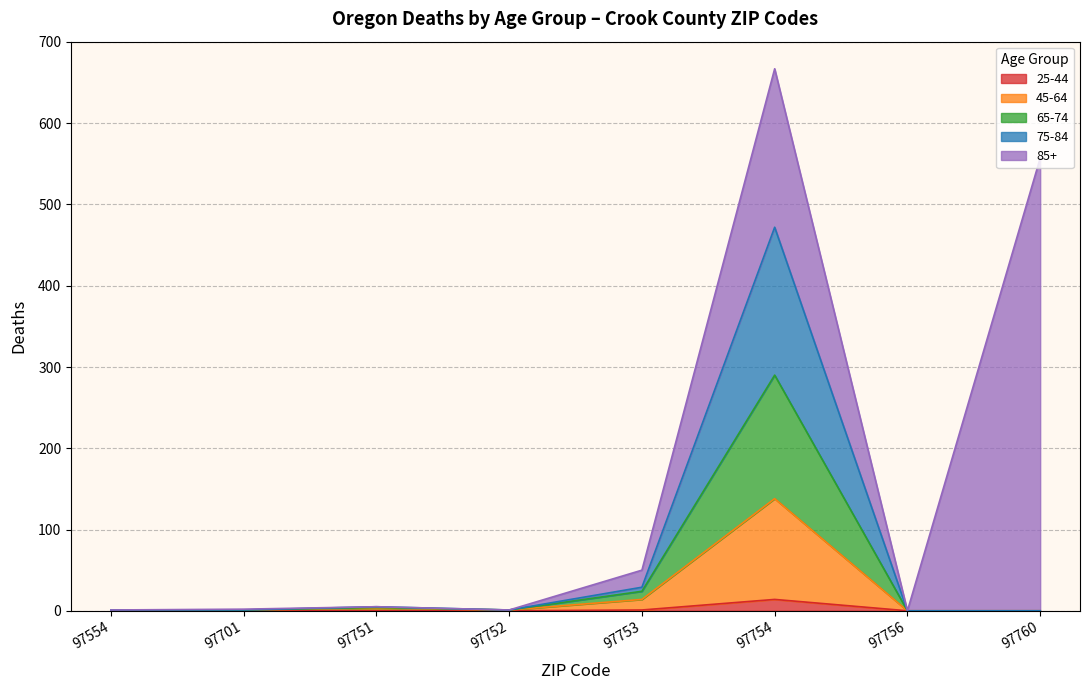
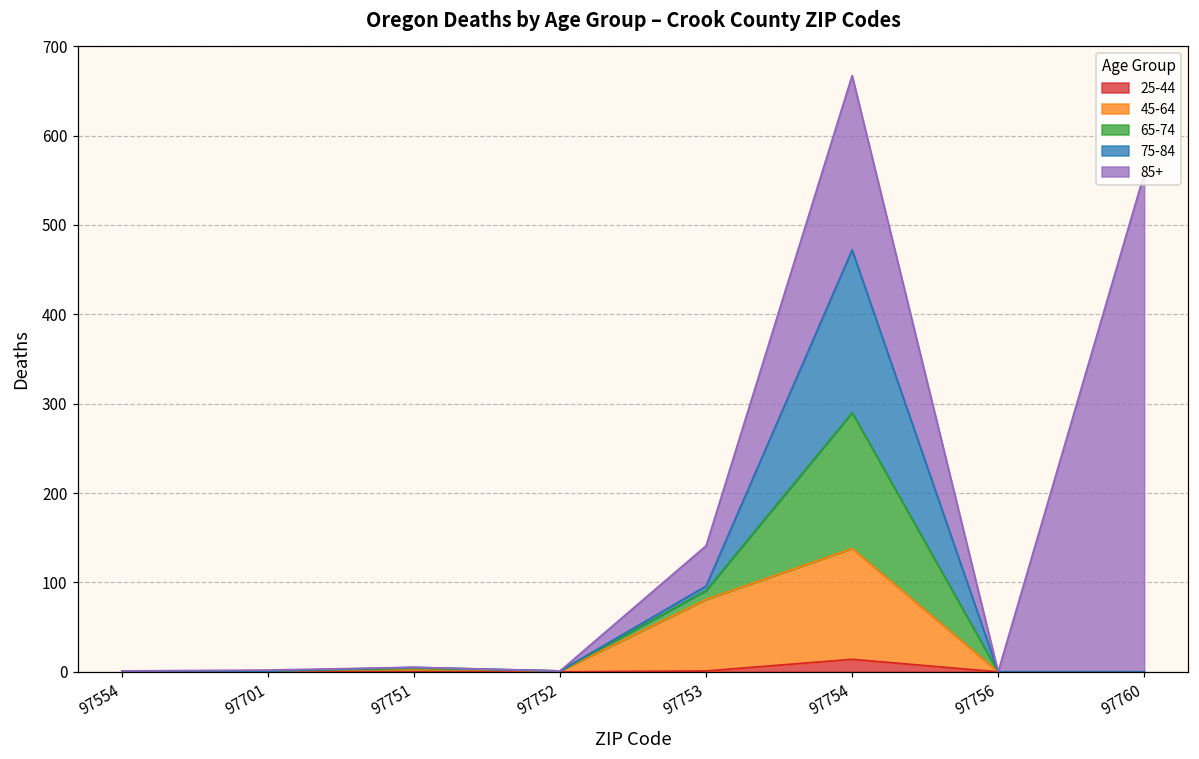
45-64, 97753: 10 -> 80
85+, 97753: 20 -> 50
